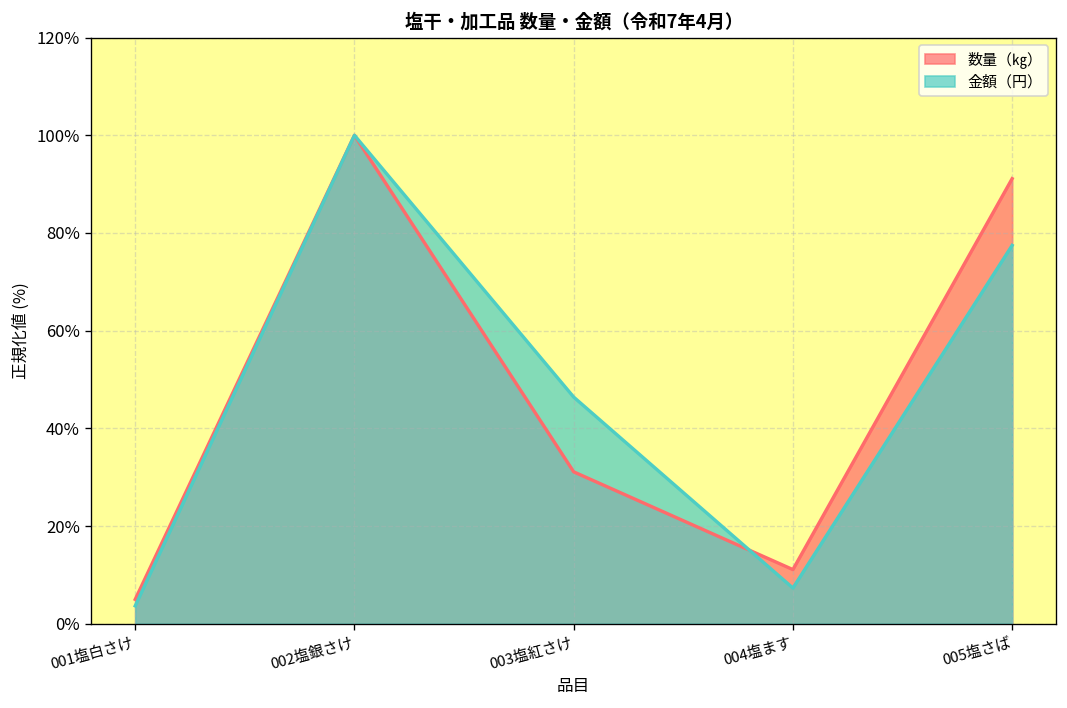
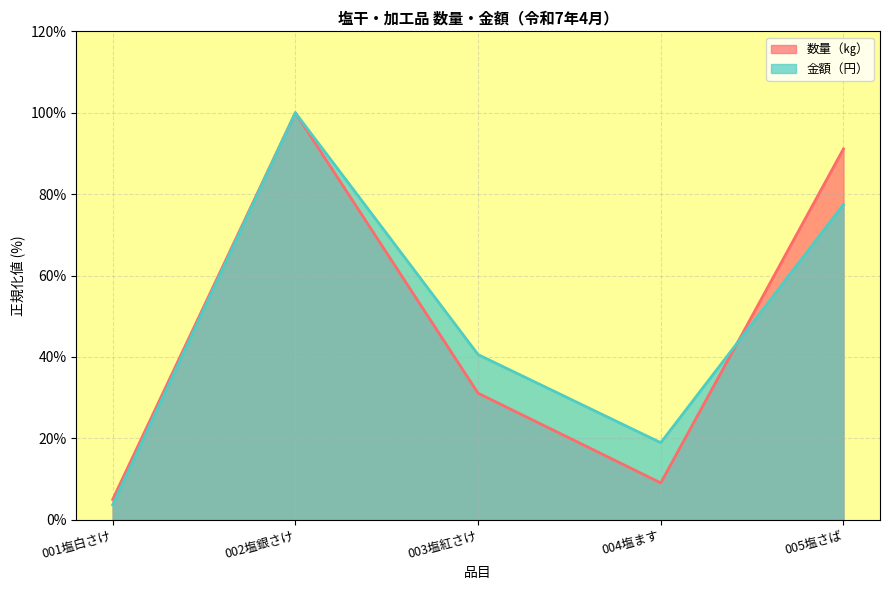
金額（円）, 003塩紅さけ: 46% -> 41%
数量（㎏）, 004塩ます: 11% -> 9%
金額（円）, 004塩ます: 7% -> 19%
